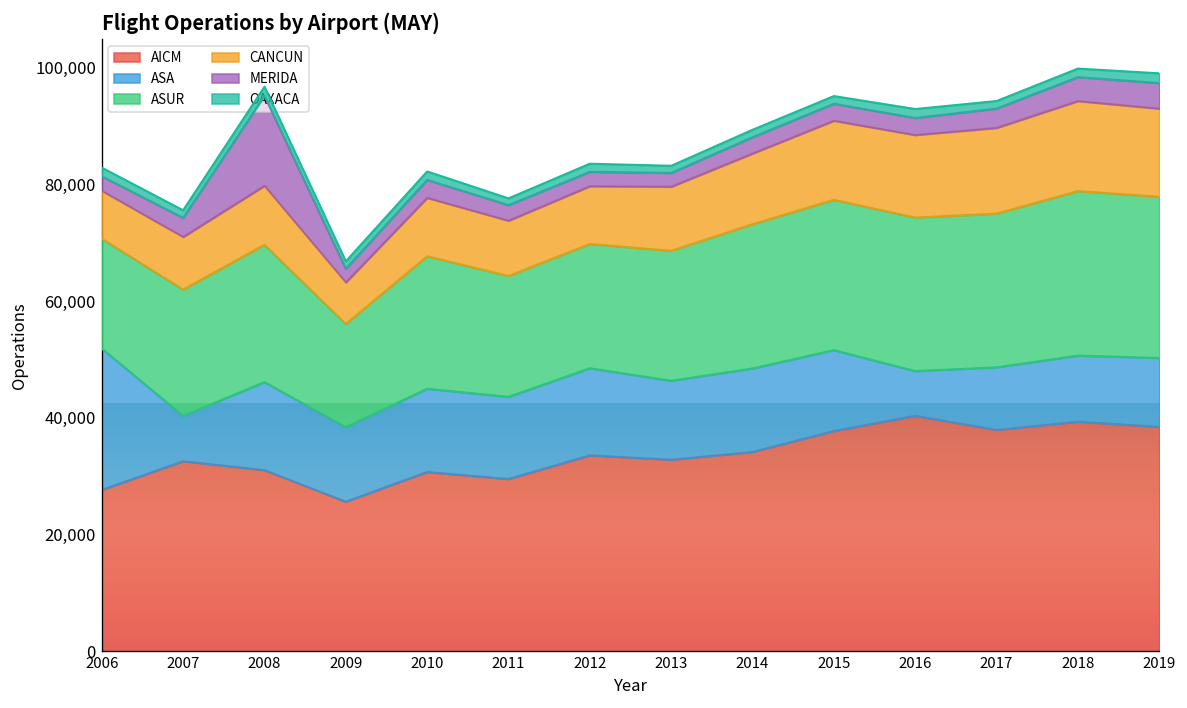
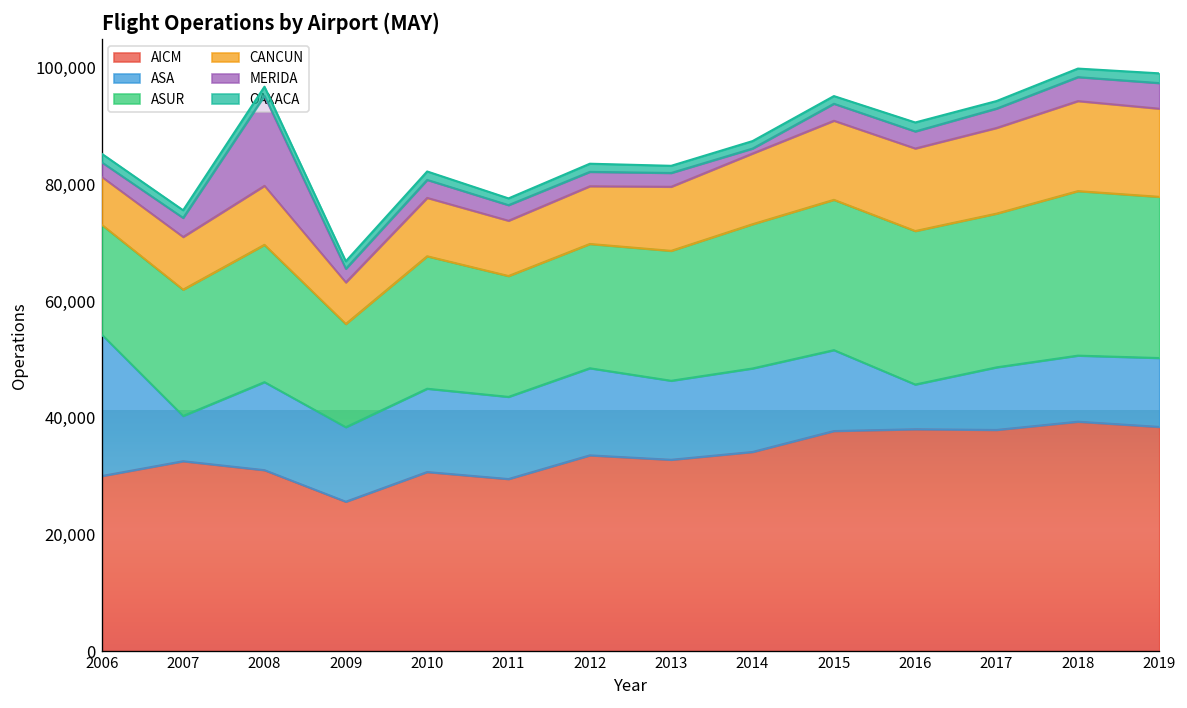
AICM, 2006: 28,000 -> 30,000
MERIDA, 2014: 3,000 -> 1,000
AICM, 2016: 40,000 -> 38,000
